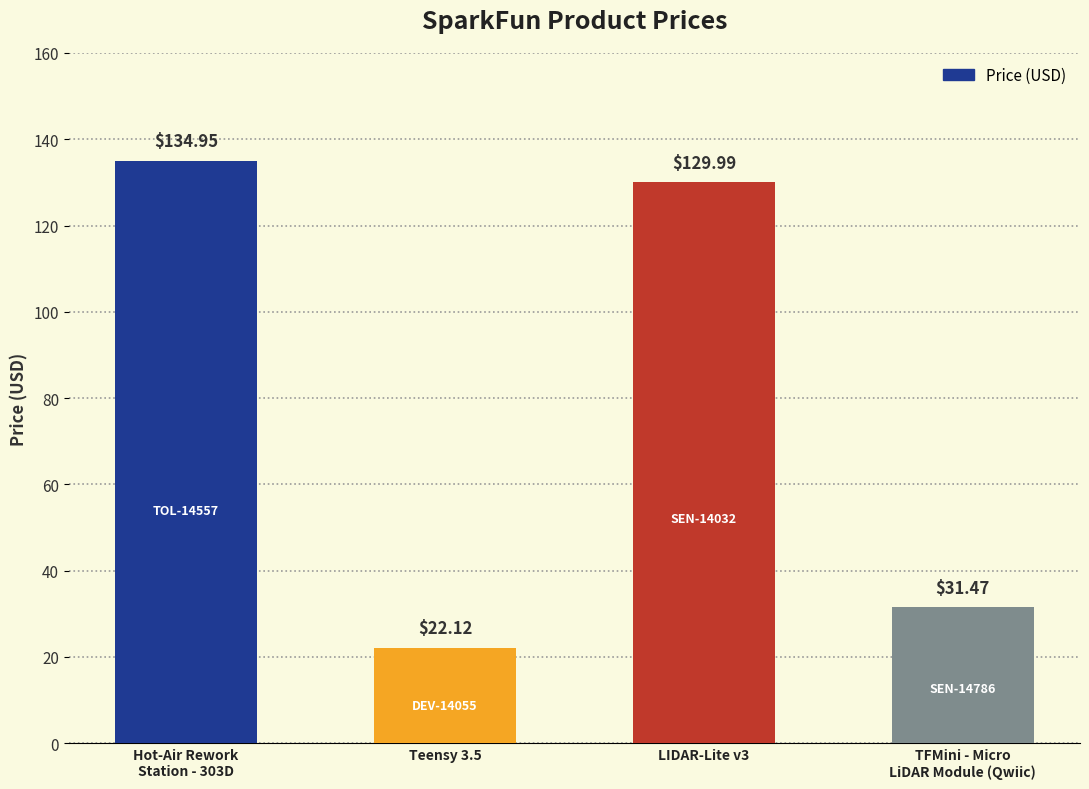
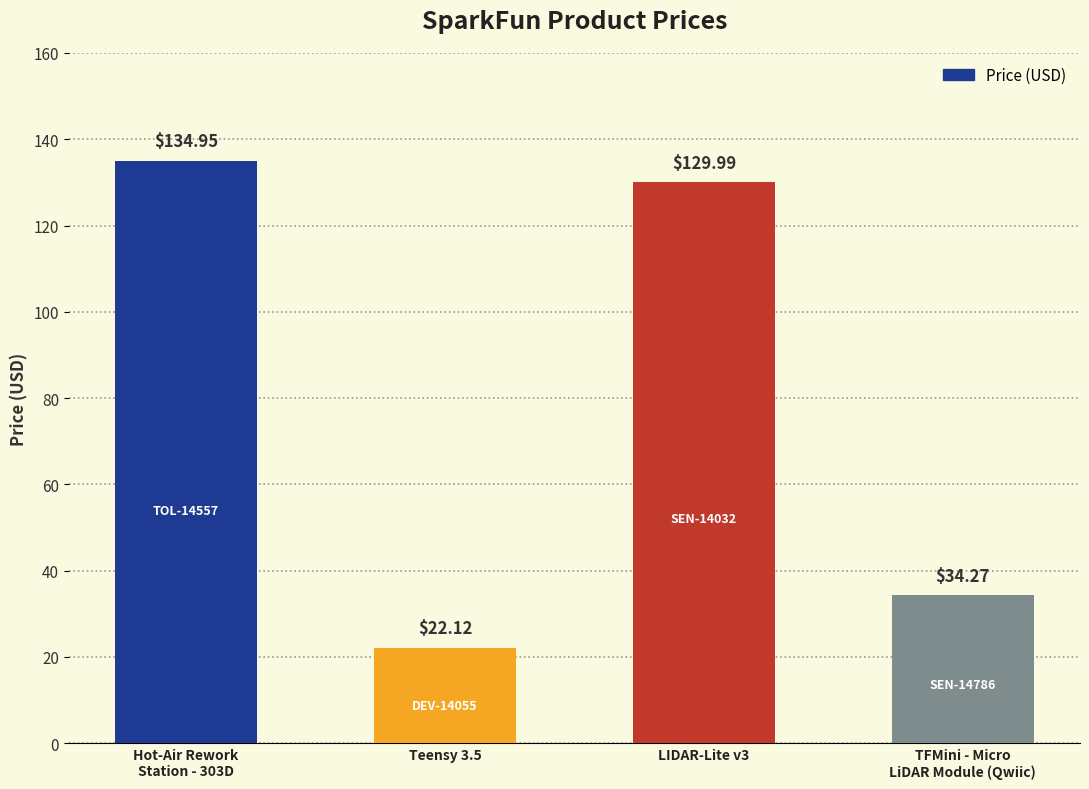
TFMini - Micro LiDAR Module (Qwiic): $31.47 -> $34.27
